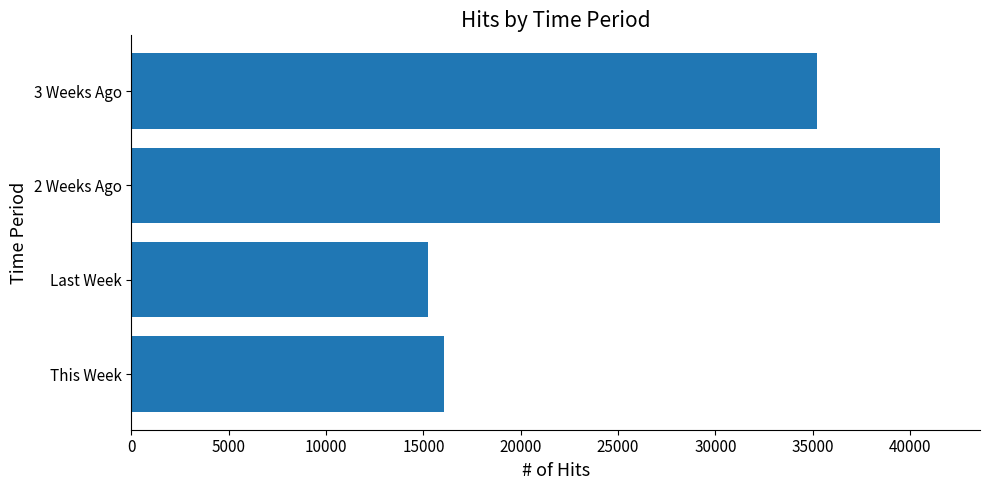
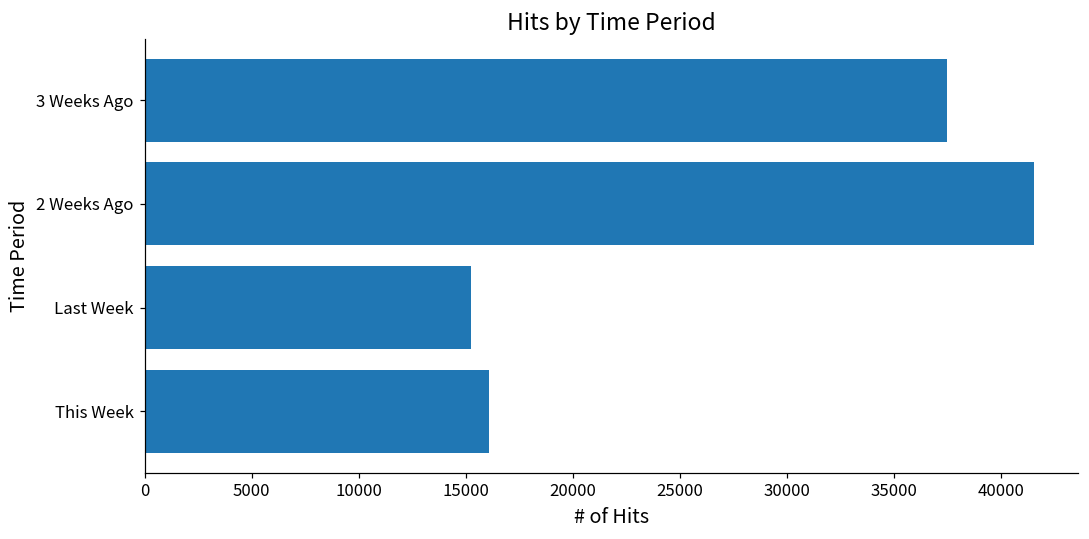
3 Weeks Ago: 35200 -> 37500
